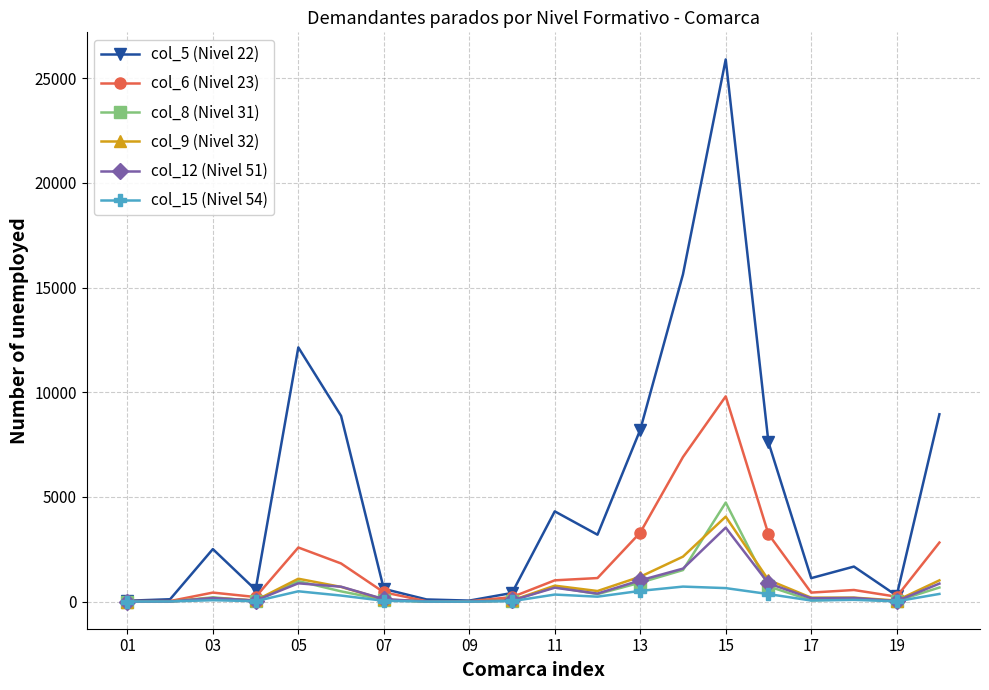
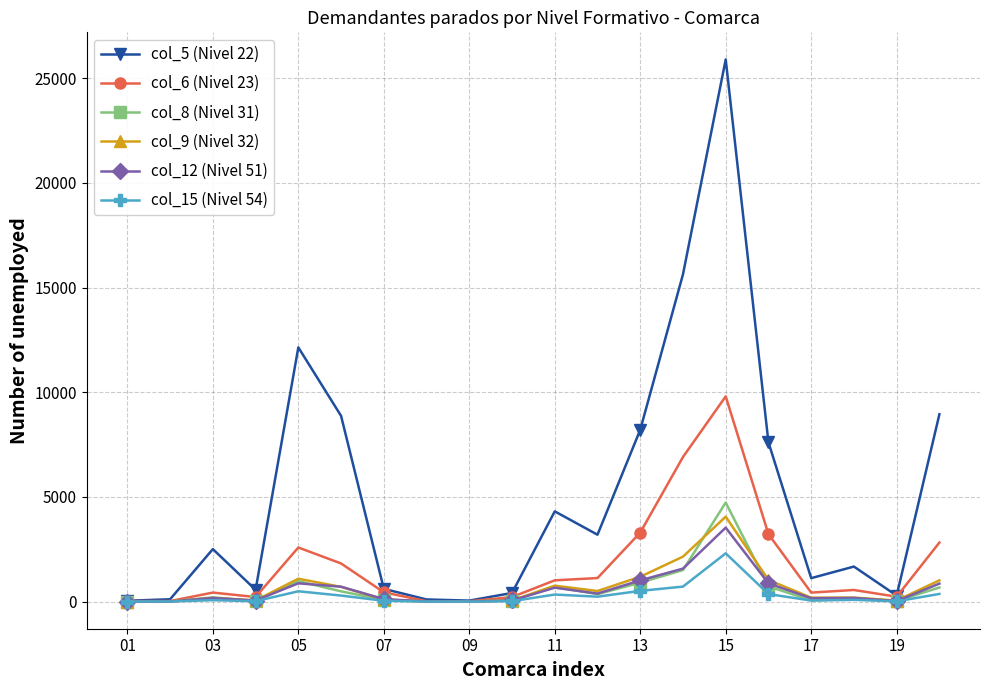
col_15 (Nivel 54), 15: 600 -> 2300
